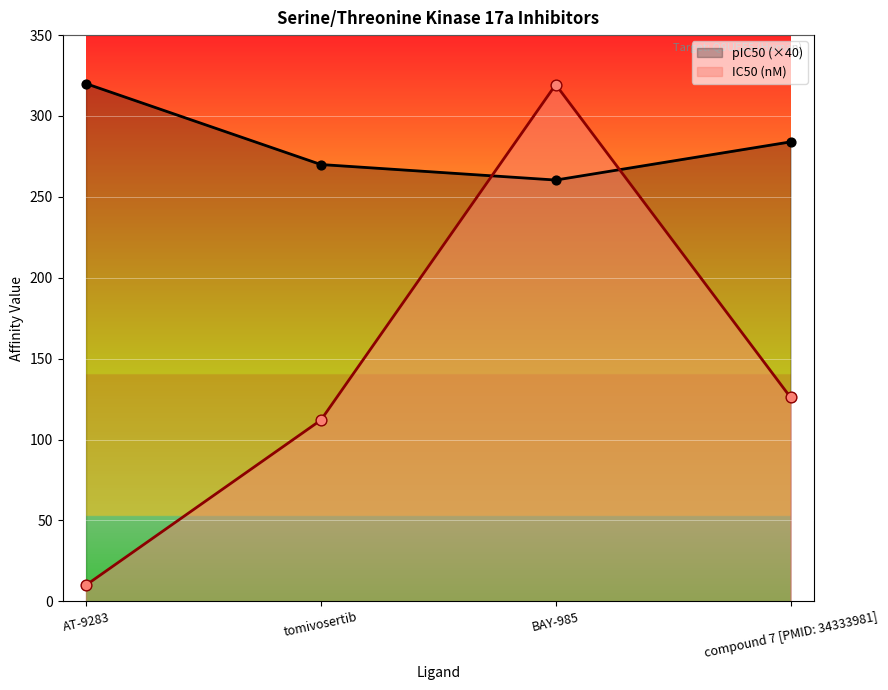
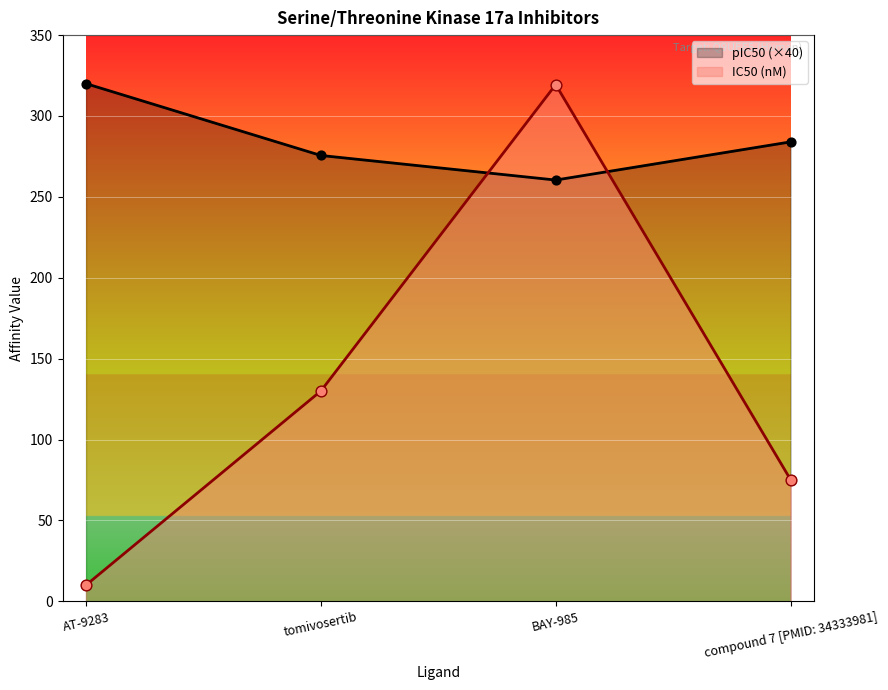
pIC50 (×40), tomivosertib: 270 -> 276
IC50 (nM), tomivosertib: 112 -> 130
IC50 (nM), compound 7 [PMID: 34333981]: 126 -> 75
